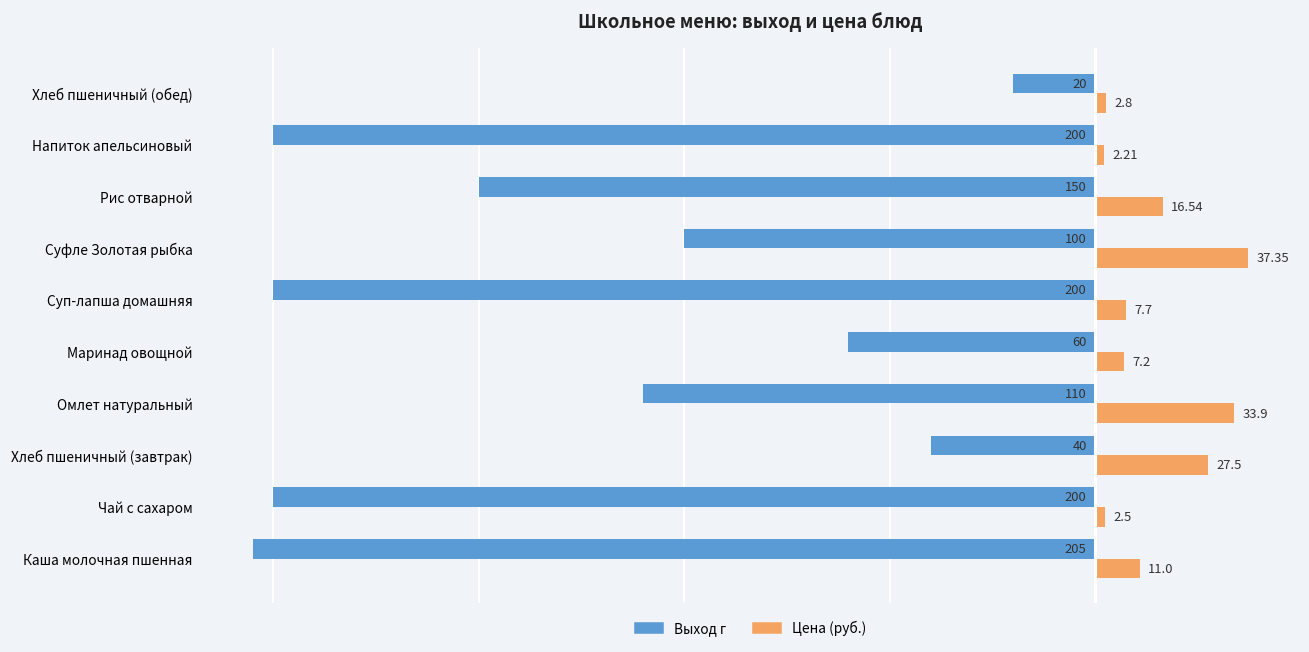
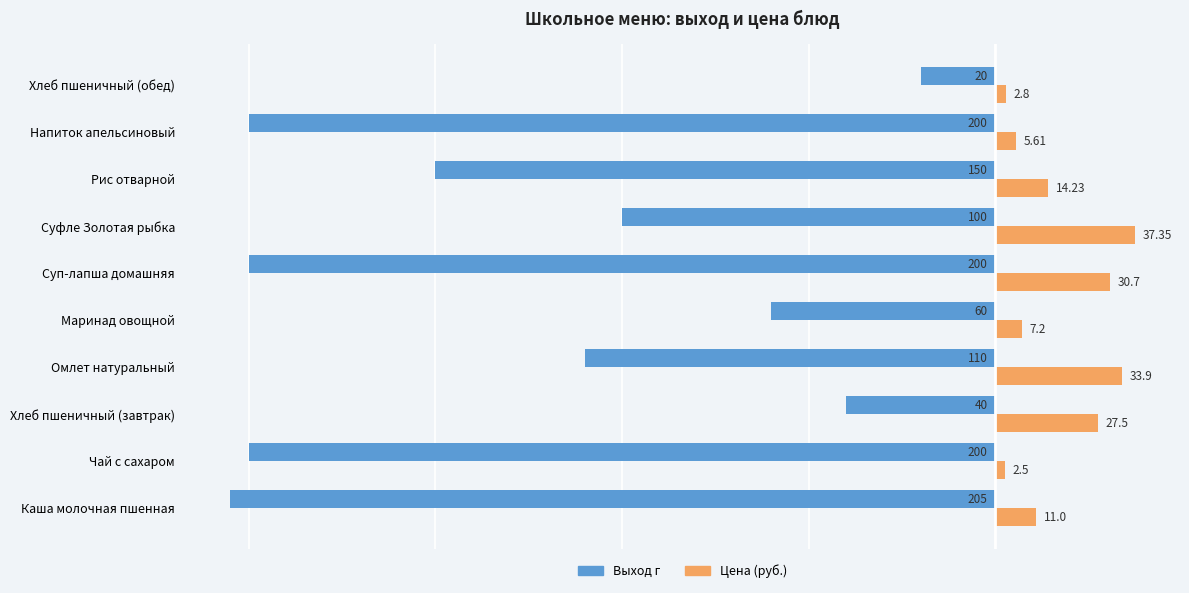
Цена (руб.), Напиток апельсиновый: 2.21 -> 5.61
Цена (руб.), Рис отварной: 16.54 -> 14.23
Цена (руб.), Суп-лапша домашняя: 7.7 -> 30.7
